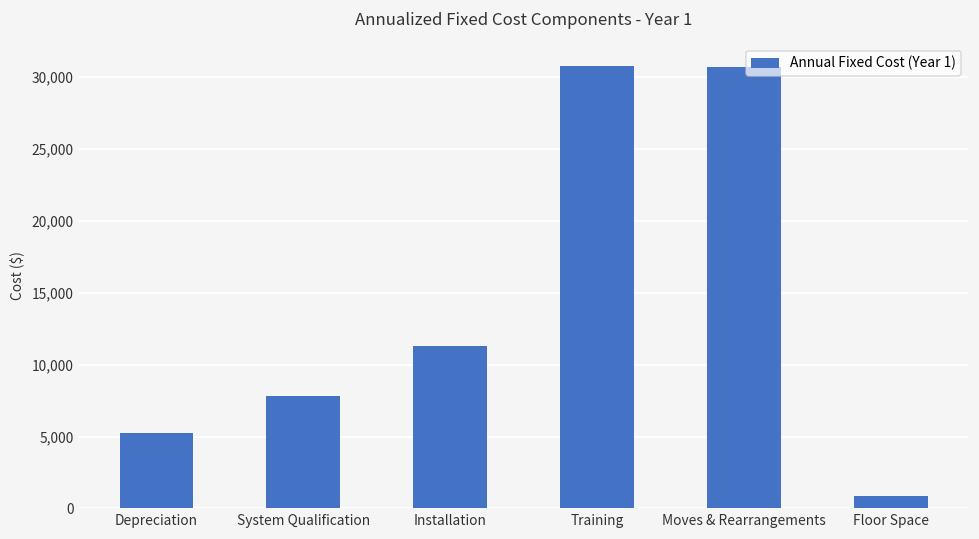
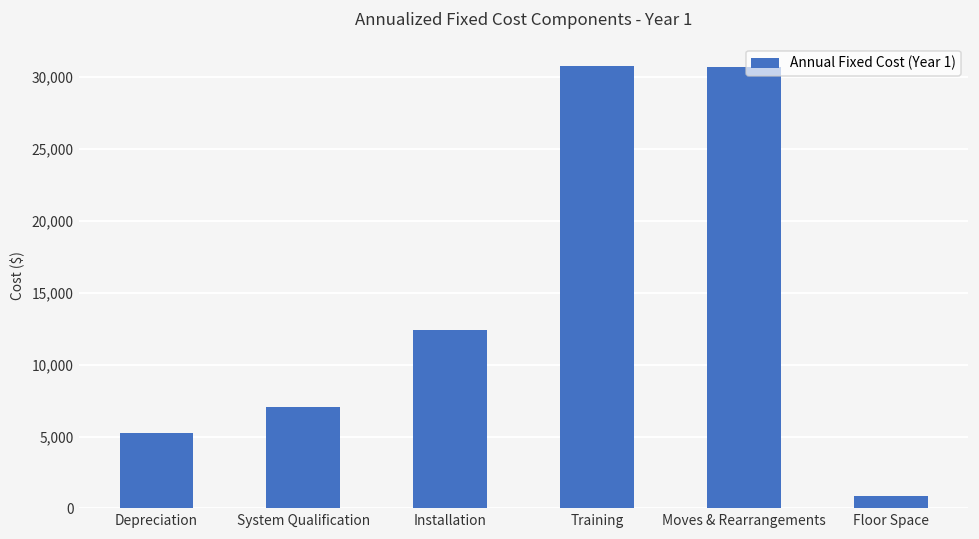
System Qualification: 7,800 -> 7,100
Installation: 11,300 -> 12,400
